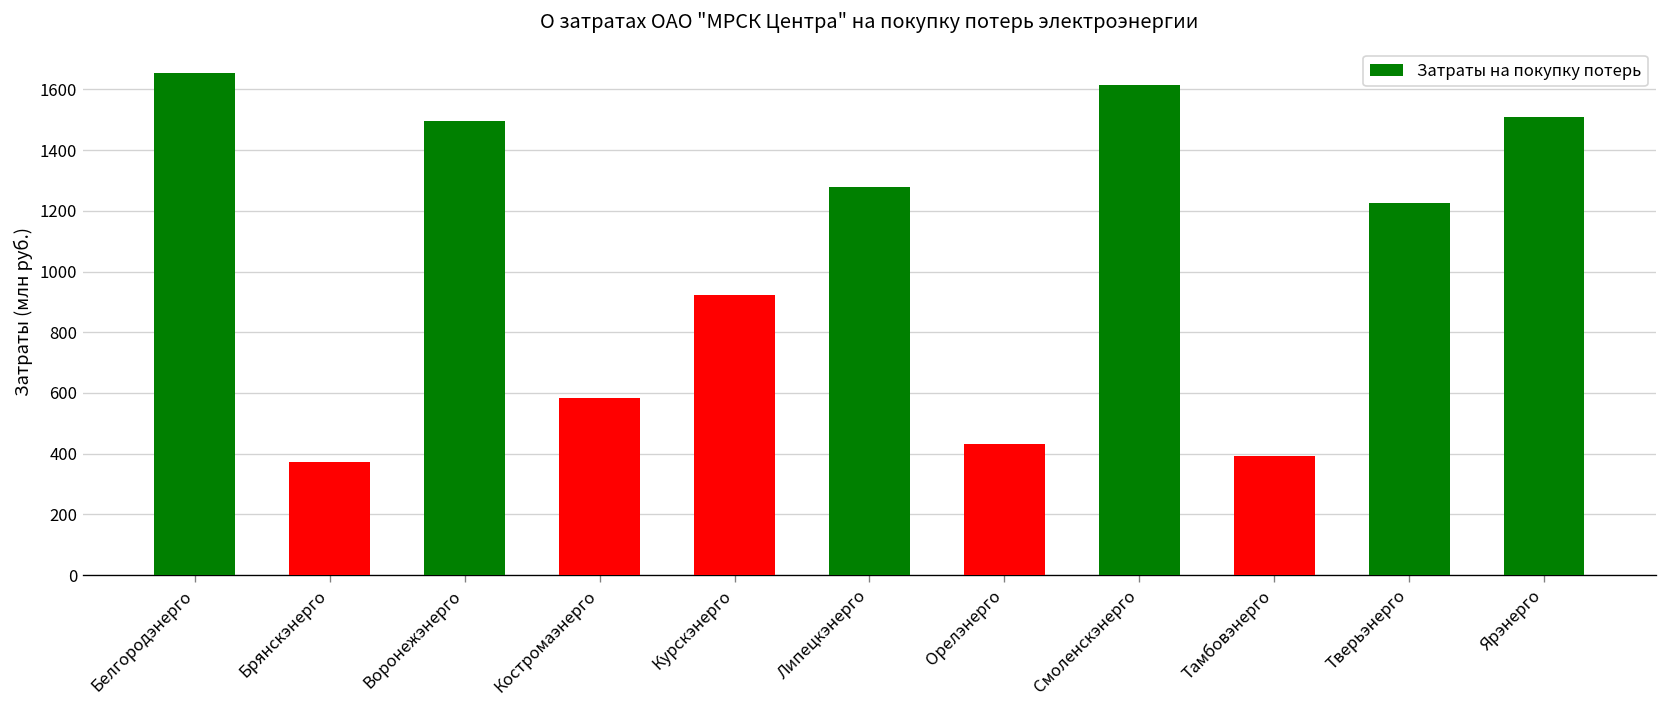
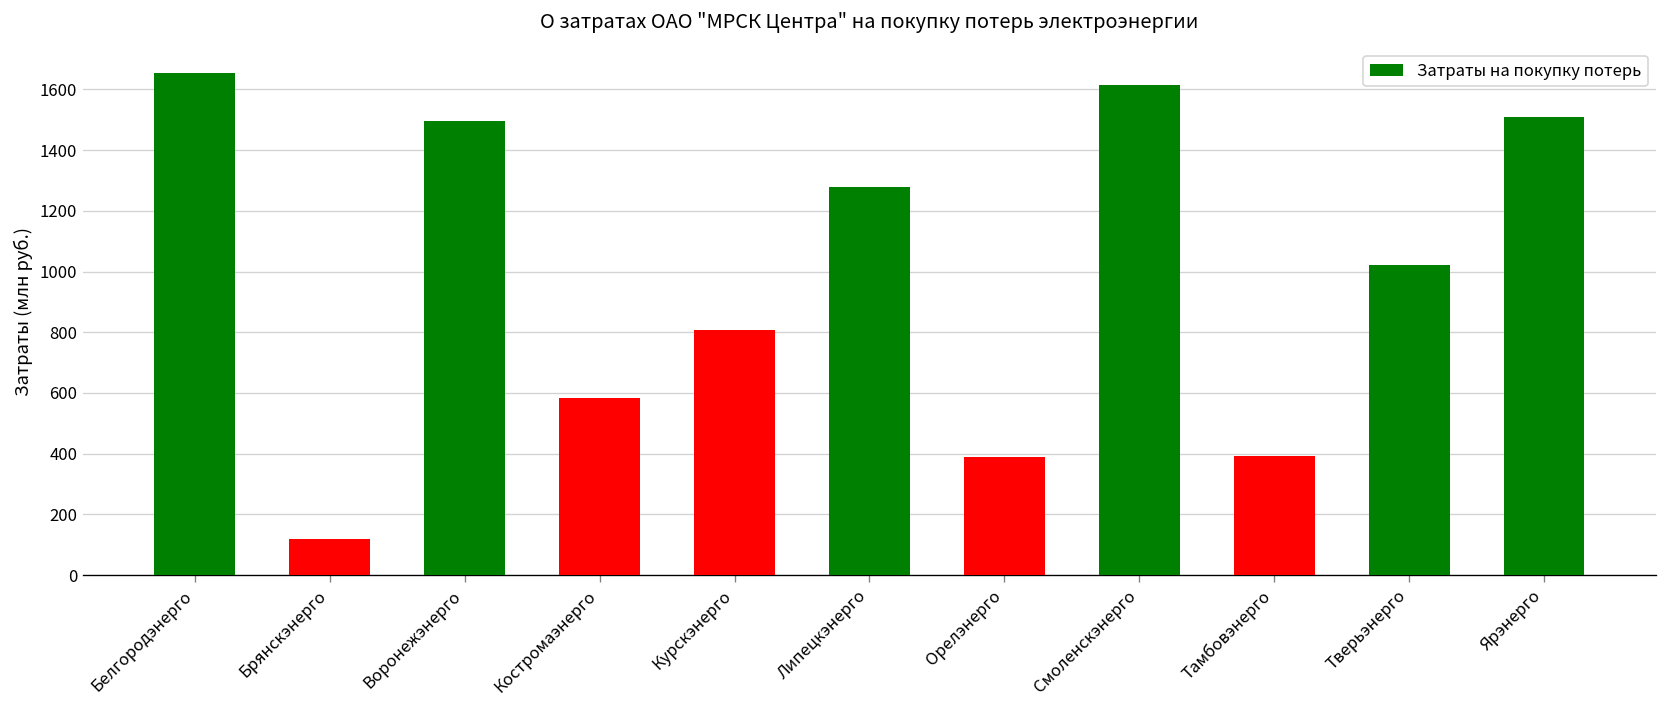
Брянскэнерго: 370 -> 120
Курскэнерго: 920 -> 810
Орелэнерго: 430 -> 390
Тверьэнерго: 1220 -> 1020
